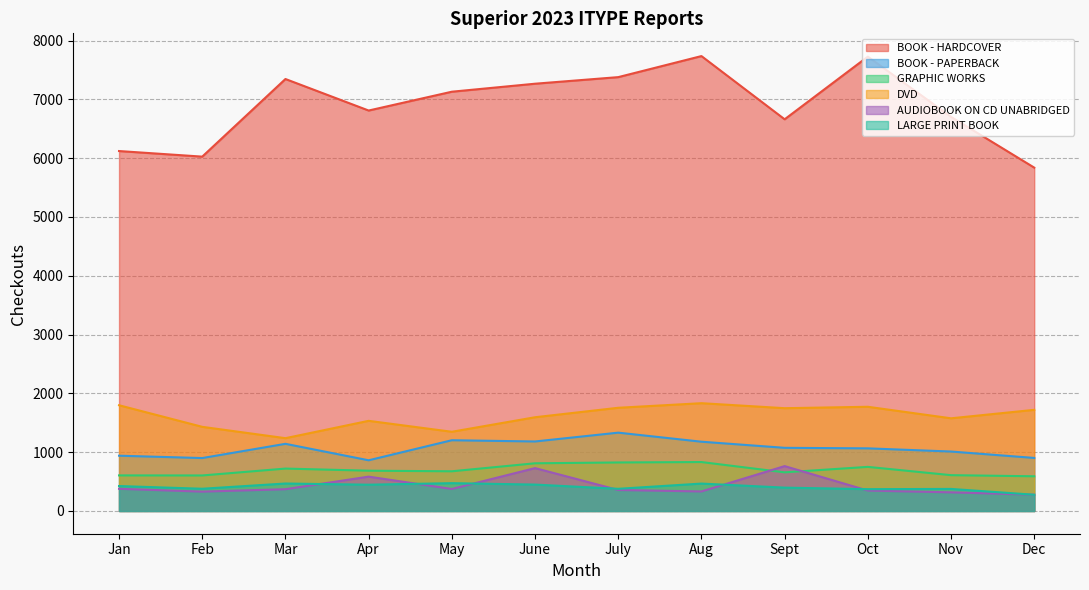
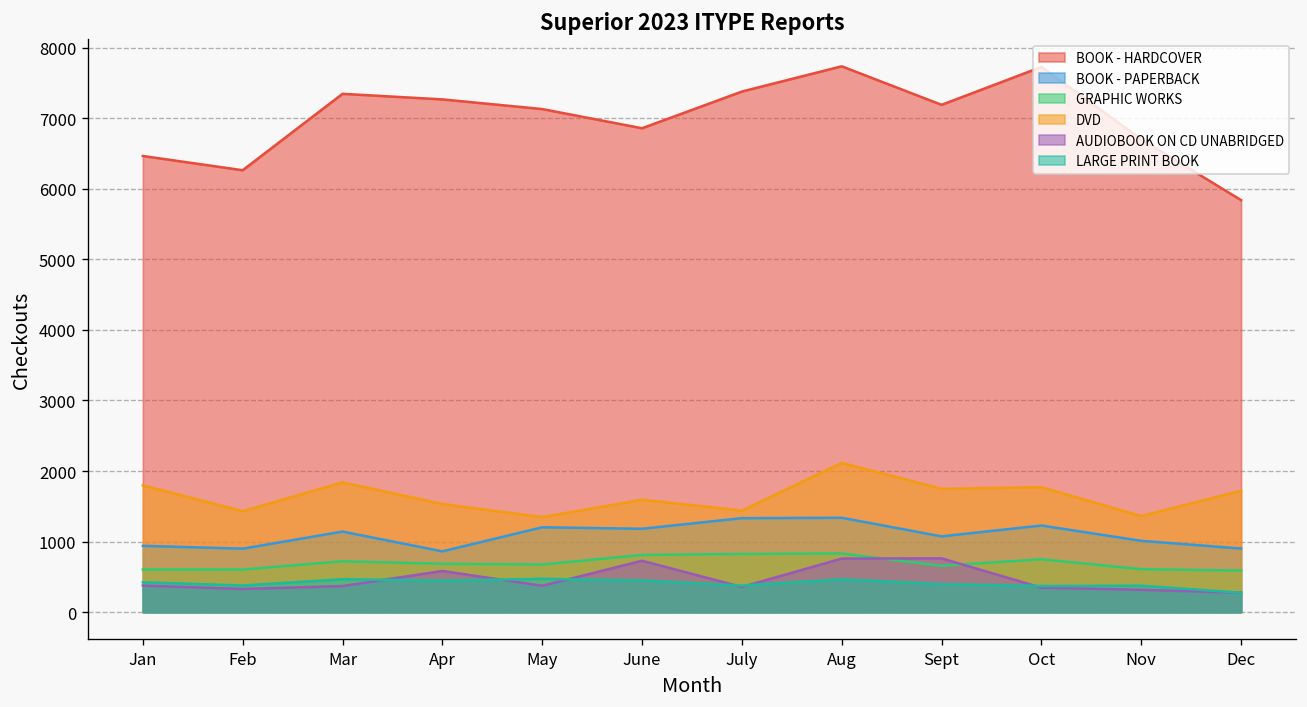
BOOK - HARDCOVER, Jan: 6100 -> 6500
BOOK - HARDCOVER, Feb: 6000 -> 6300
DVD, Mar: 1200 -> 1800
BOOK - HARDCOVER, Apr: 6800 -> 7300
BOOK - HARDCOVER, June: 7300 -> 6900
DVD, July: 1800 -> 1400
BOOK - PAPERBACK, Aug: 1200 -> 1300
DVD, Aug: 1800 -> 2100
AUDIOBOOK ON CD UNABRIDGED, Aug: 300 -> 800
BOOK - HARDCOVER, Sept: 6700 -> 7200
BOOK - PAPERBACK, Oct: 1100 -> 1200
DVD, Nov: 1600 -> 1400
